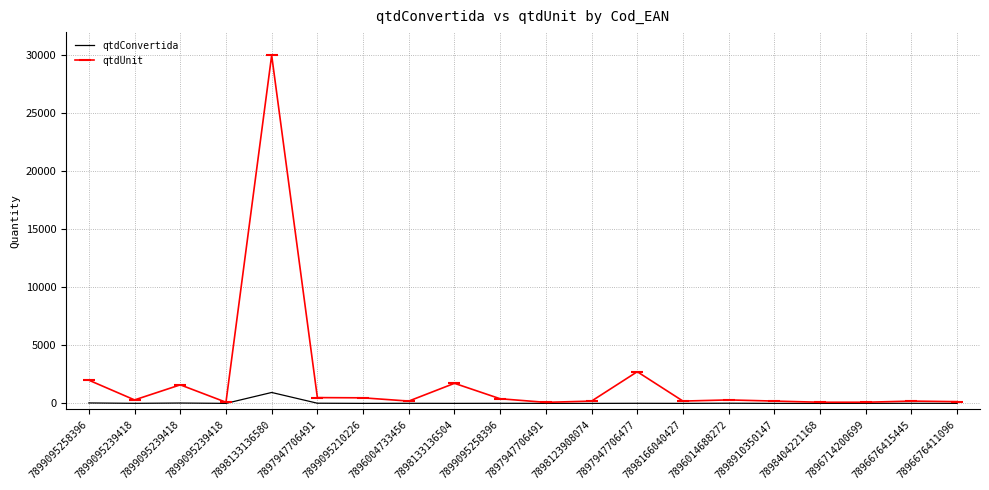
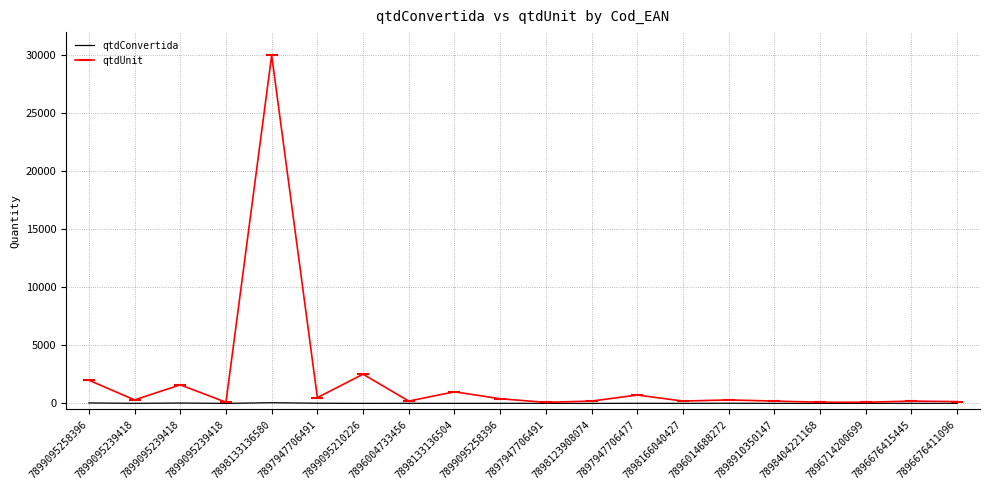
qtdConvertida, 7898133136580: 900 -> 100
qtdUnit, 7899095210226: 500 -> 2500
qtdUnit, 7898133136504: 1700 -> 1000
qtdUnit, 7897947706477: 2700 -> 700
